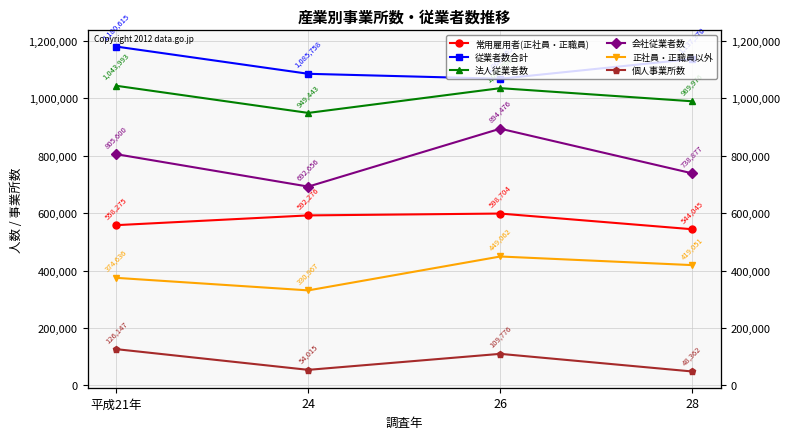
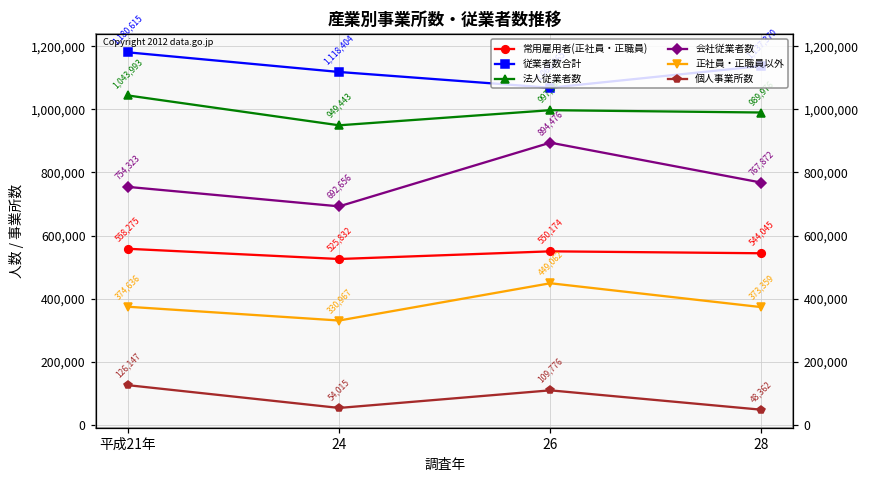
会社従業者数, 平成21年: 805,600 -> 754,323
常用雇用者(正社員・正職員), 24: 592,276 -> 525,832
従業者数合計, 24: 1,085,758 -> 1,118,404
常用雇用者(正社員・正職員), 26: 598,704 -> 550,174
法人従業者数, 26: 1,040,000 -> 1,000,000
会社従業者数, 28: 738,877 -> 767,872
正社員・正職員以外, 28: 419,051 -> 373,359
